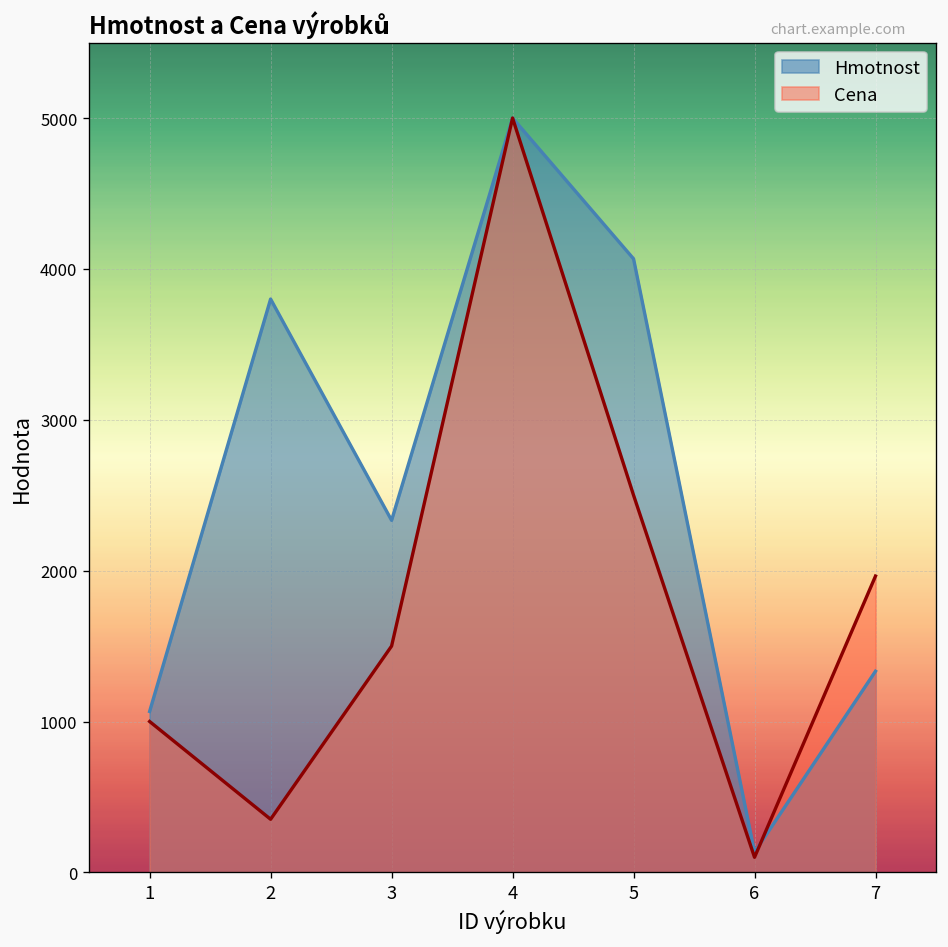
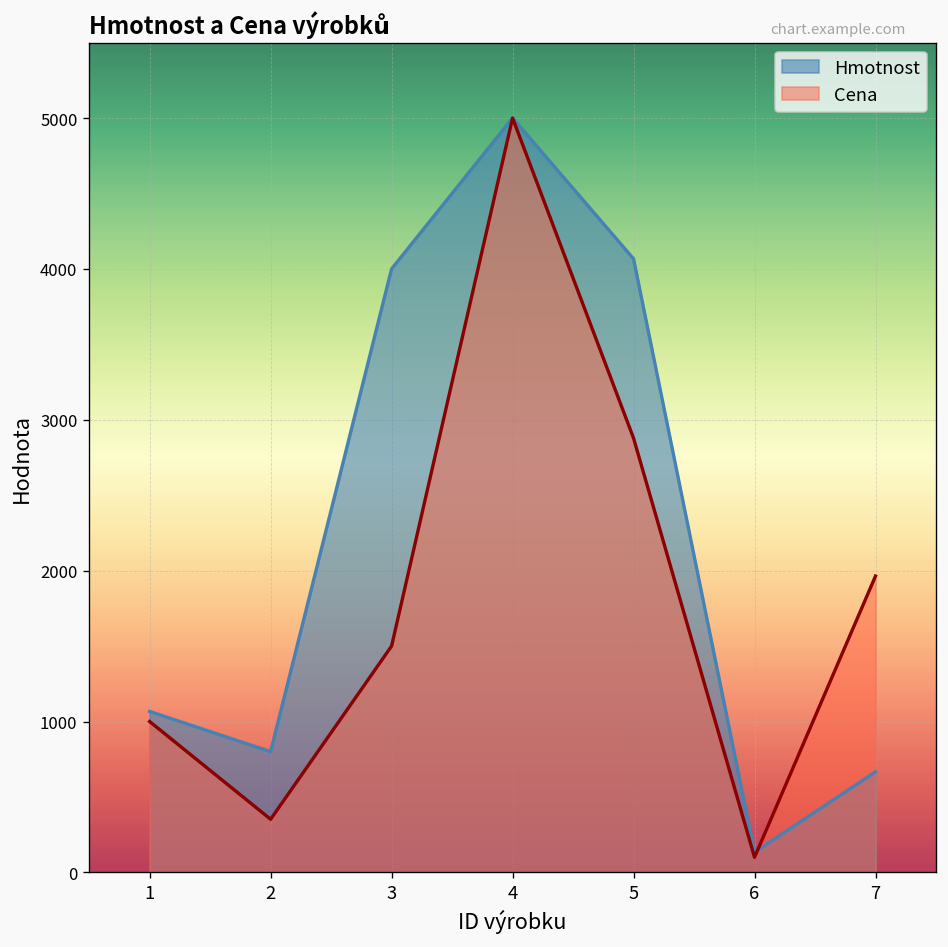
Hmotnost, 2: 3800 -> 800
Hmotnost, 3: 2330 -> 4000
Cena, 5: 2500 -> 2880
Hmotnost, 7: 1330 -> 670
